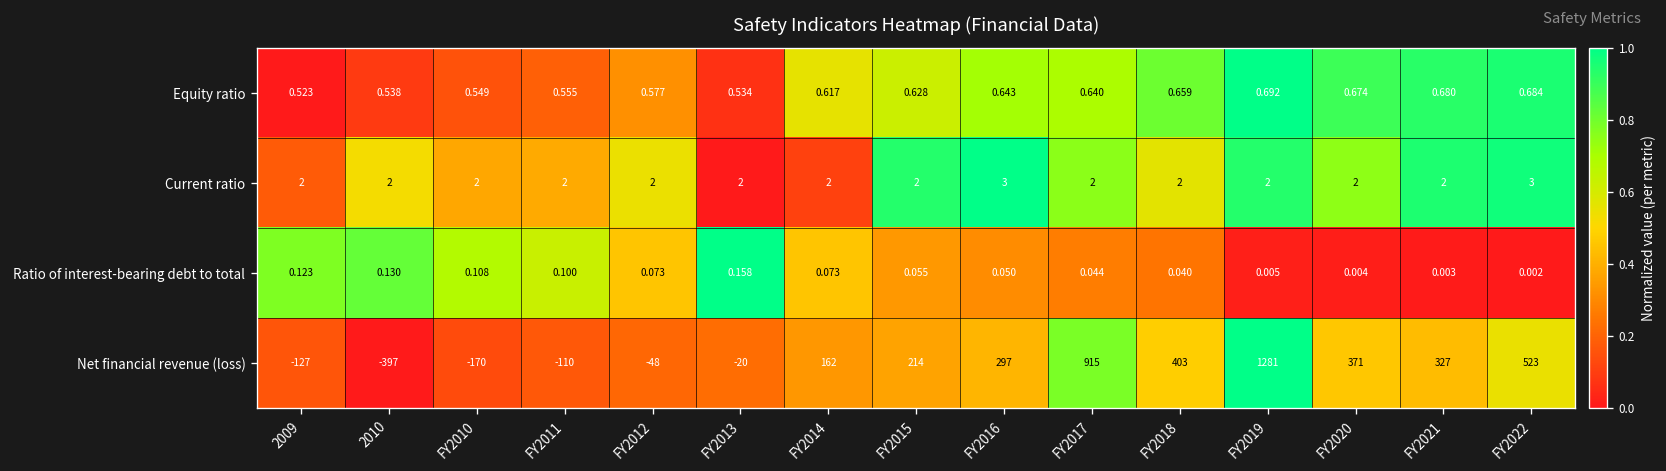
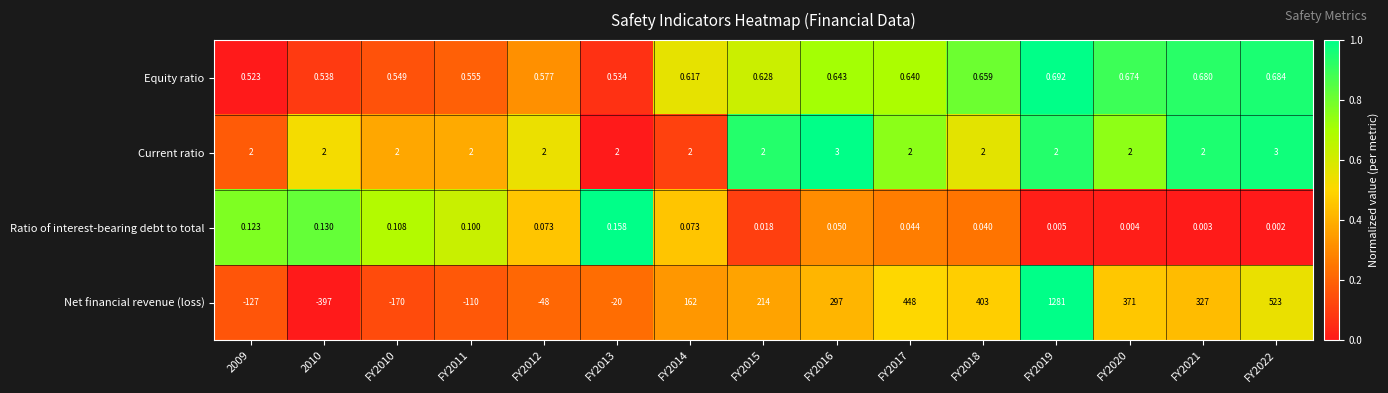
Ratio of interest-bearing debt to total, FY2015: 0.055 -> 0.018
Net financial revenue (loss), FY2017: 915 -> 448
